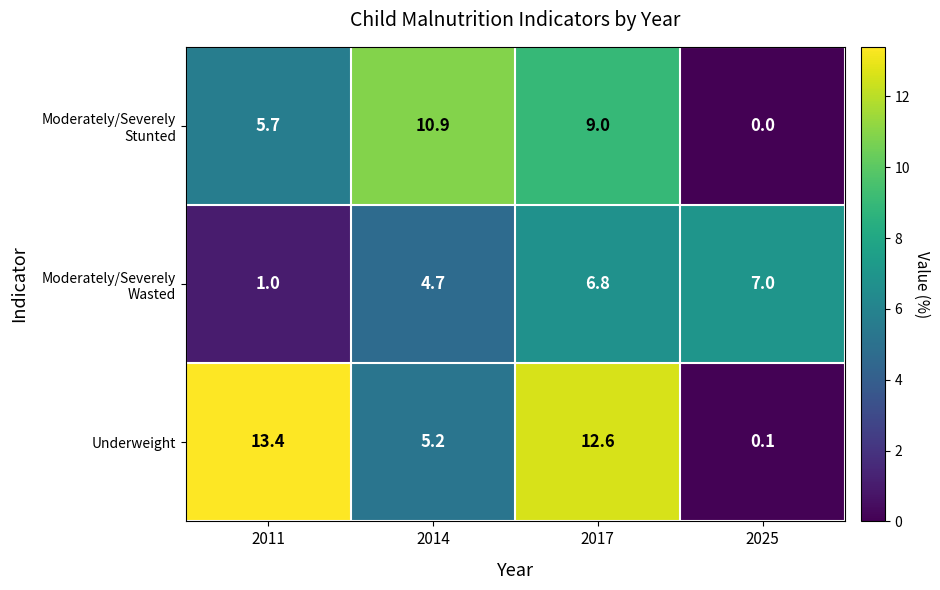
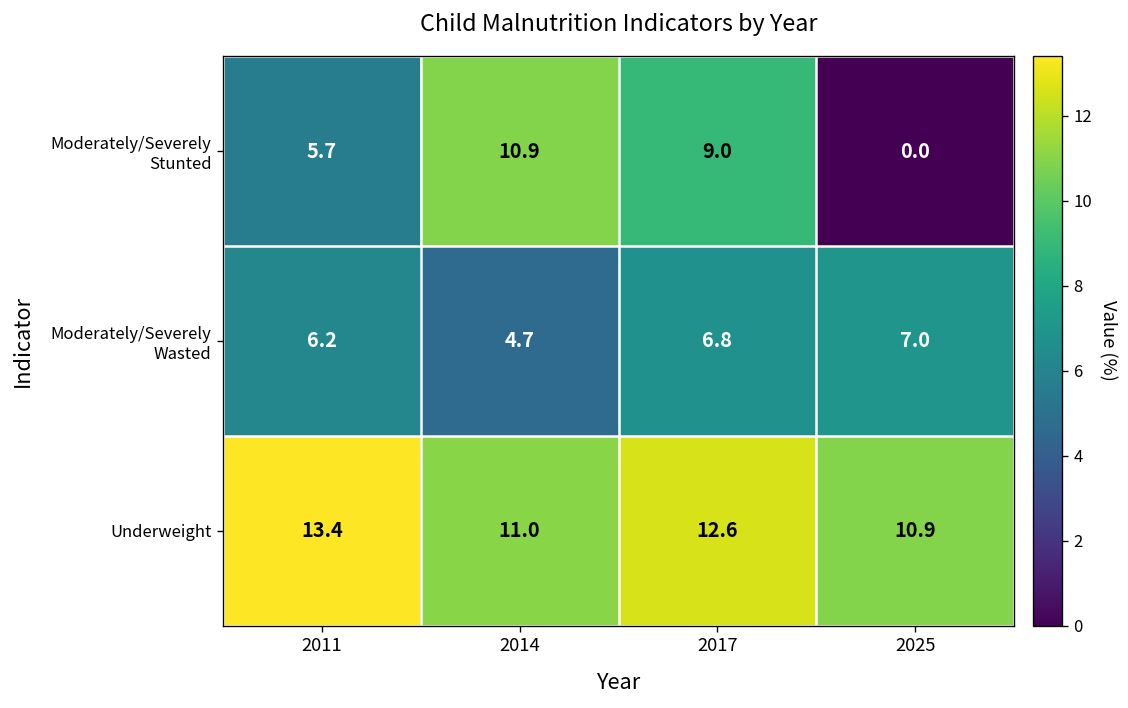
Moderately/Severely Wasted, 2011: 1.0 -> 6.2
Underweight, 2014: 5.2 -> 11.0
Underweight, 2025: 0.1 -> 10.9
